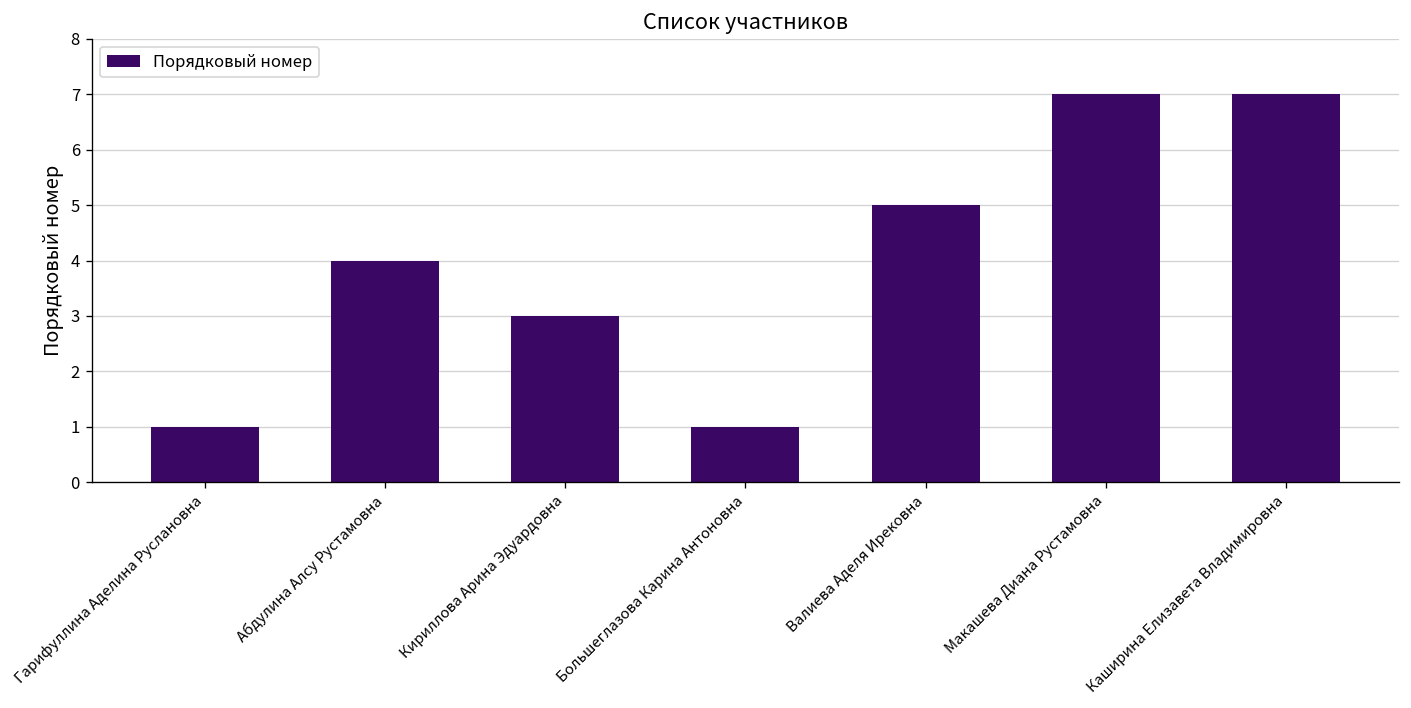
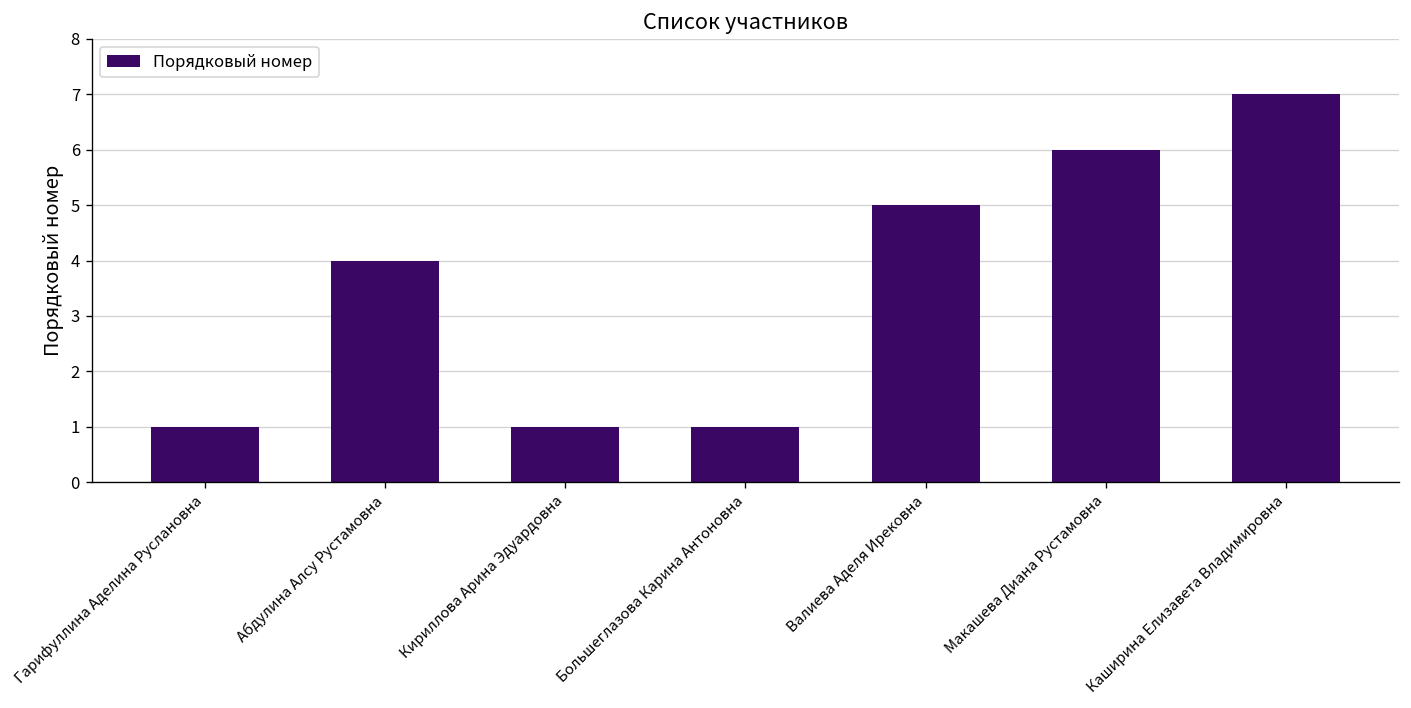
Кириллова Арина Эдуардовна: 3 -> 1
Макашева Диана Рустамовна: 7 -> 6
